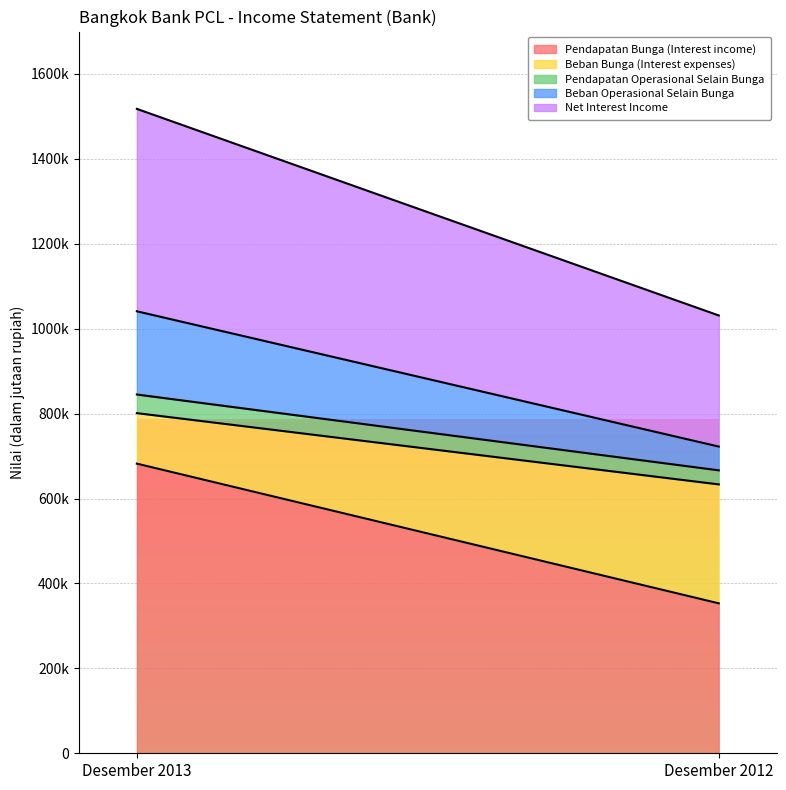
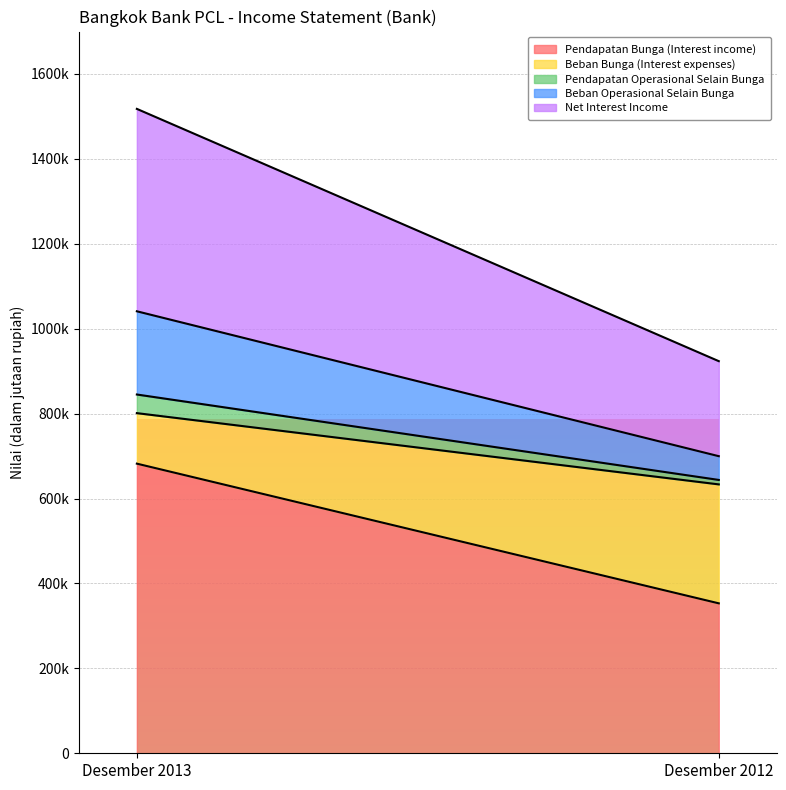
Pendapatan Operasional Selain Bunga, Desember 2012: 30000 -> 10000
Net Interest Income, Desember 2012: 310000 -> 220000
